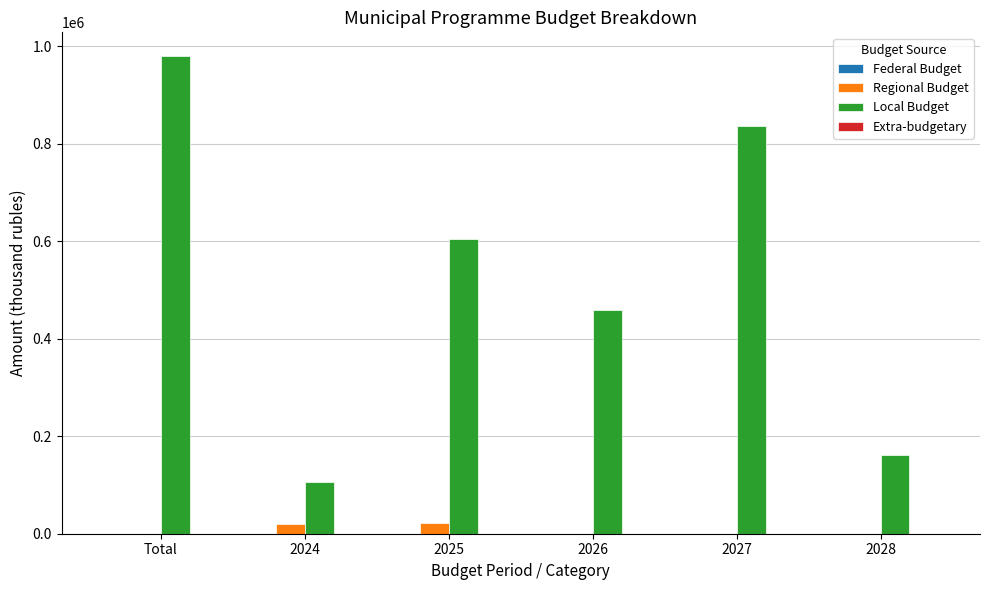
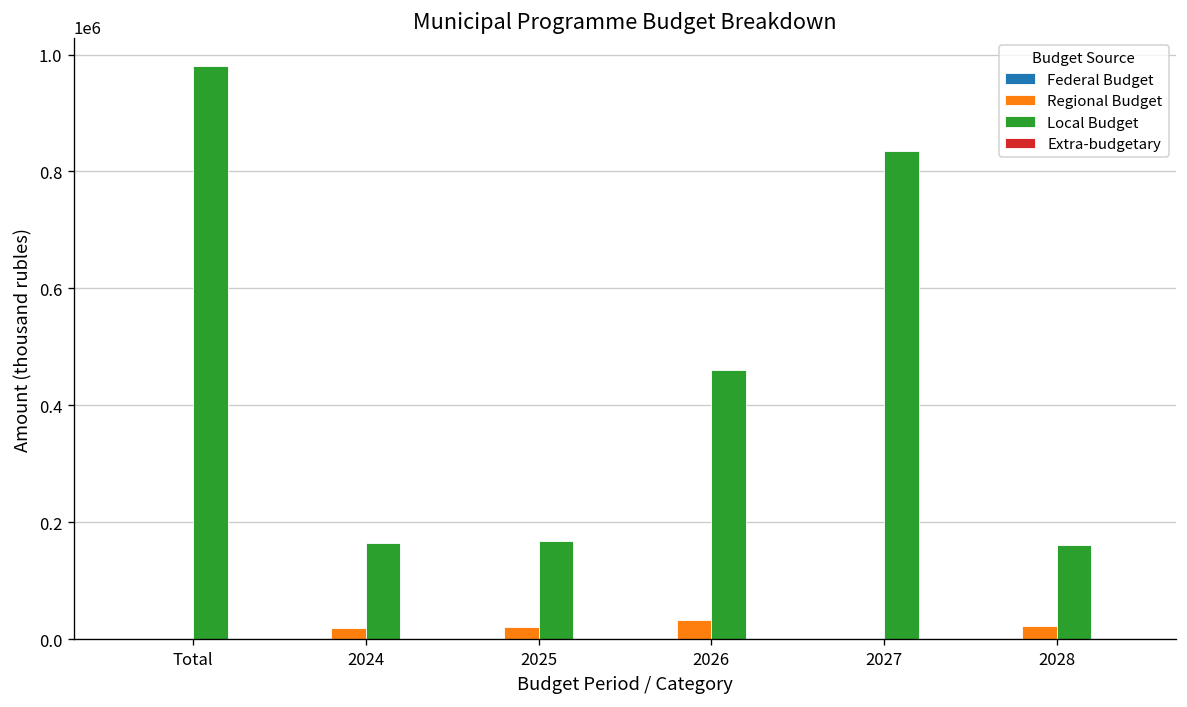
Local Budget, 2024: 110000 -> 160000
Local Budget, 2025: 610000 -> 170000
Regional Budget, 2026: 0 -> 30000
Regional Budget, 2028: 0 -> 20000
